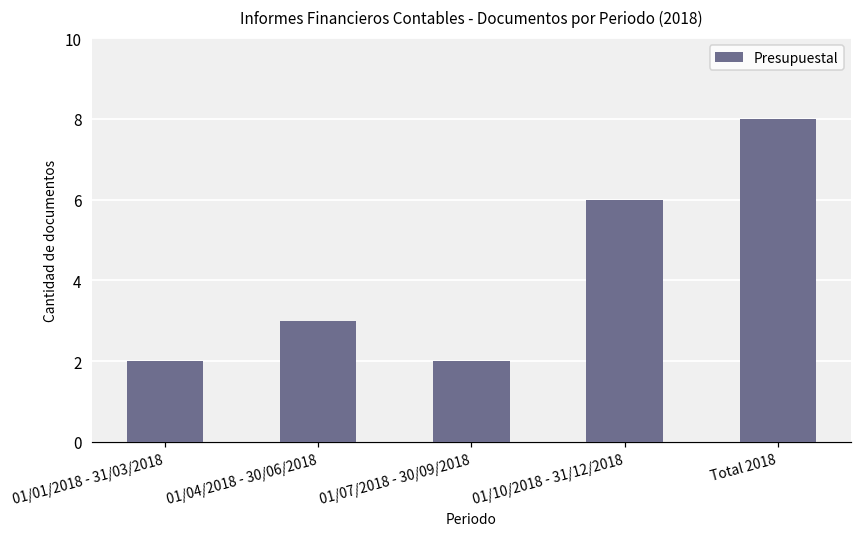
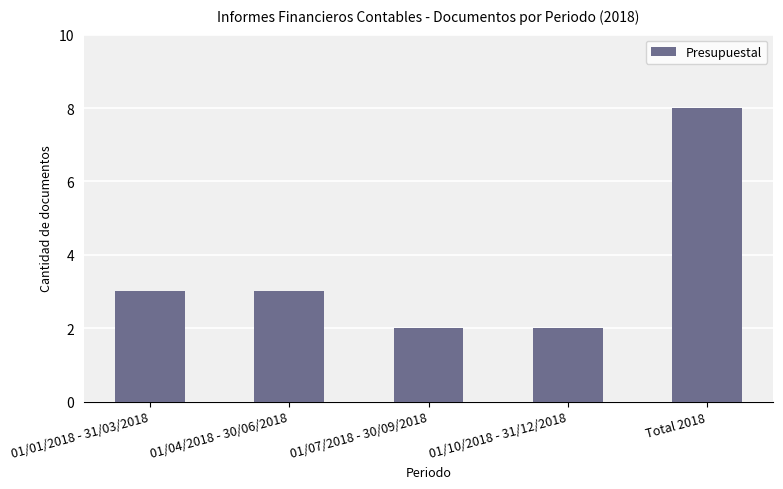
01/01/2018 - 31/03/2018: 2 -> 3
01/10/2018 - 31/12/2018: 6 -> 2
